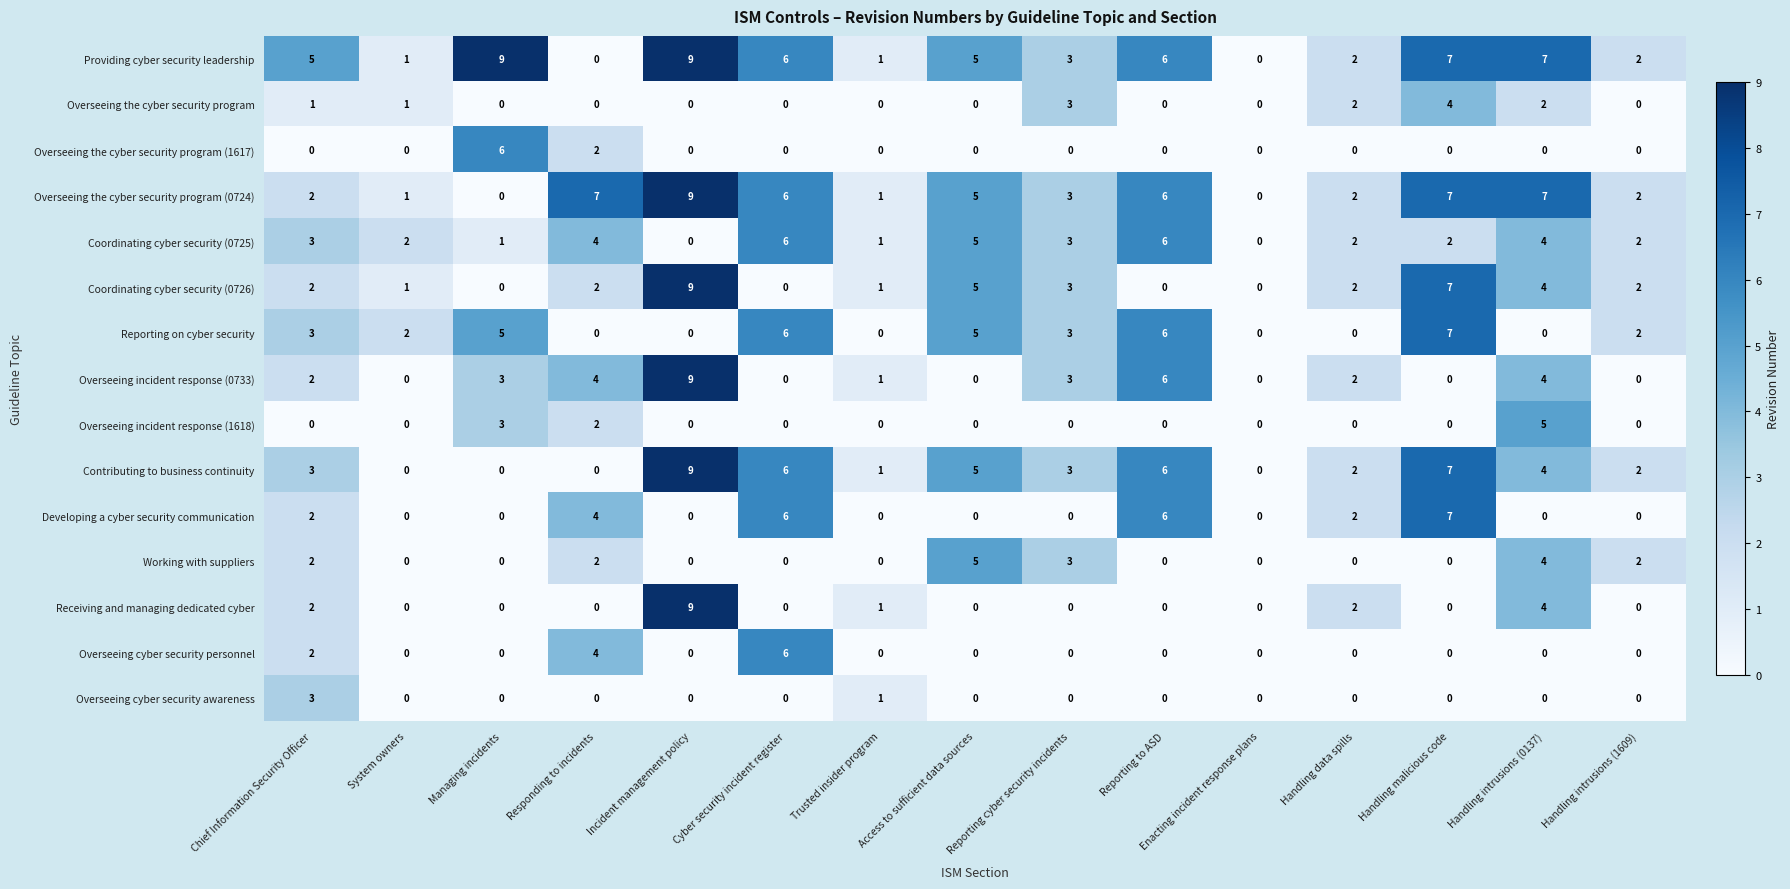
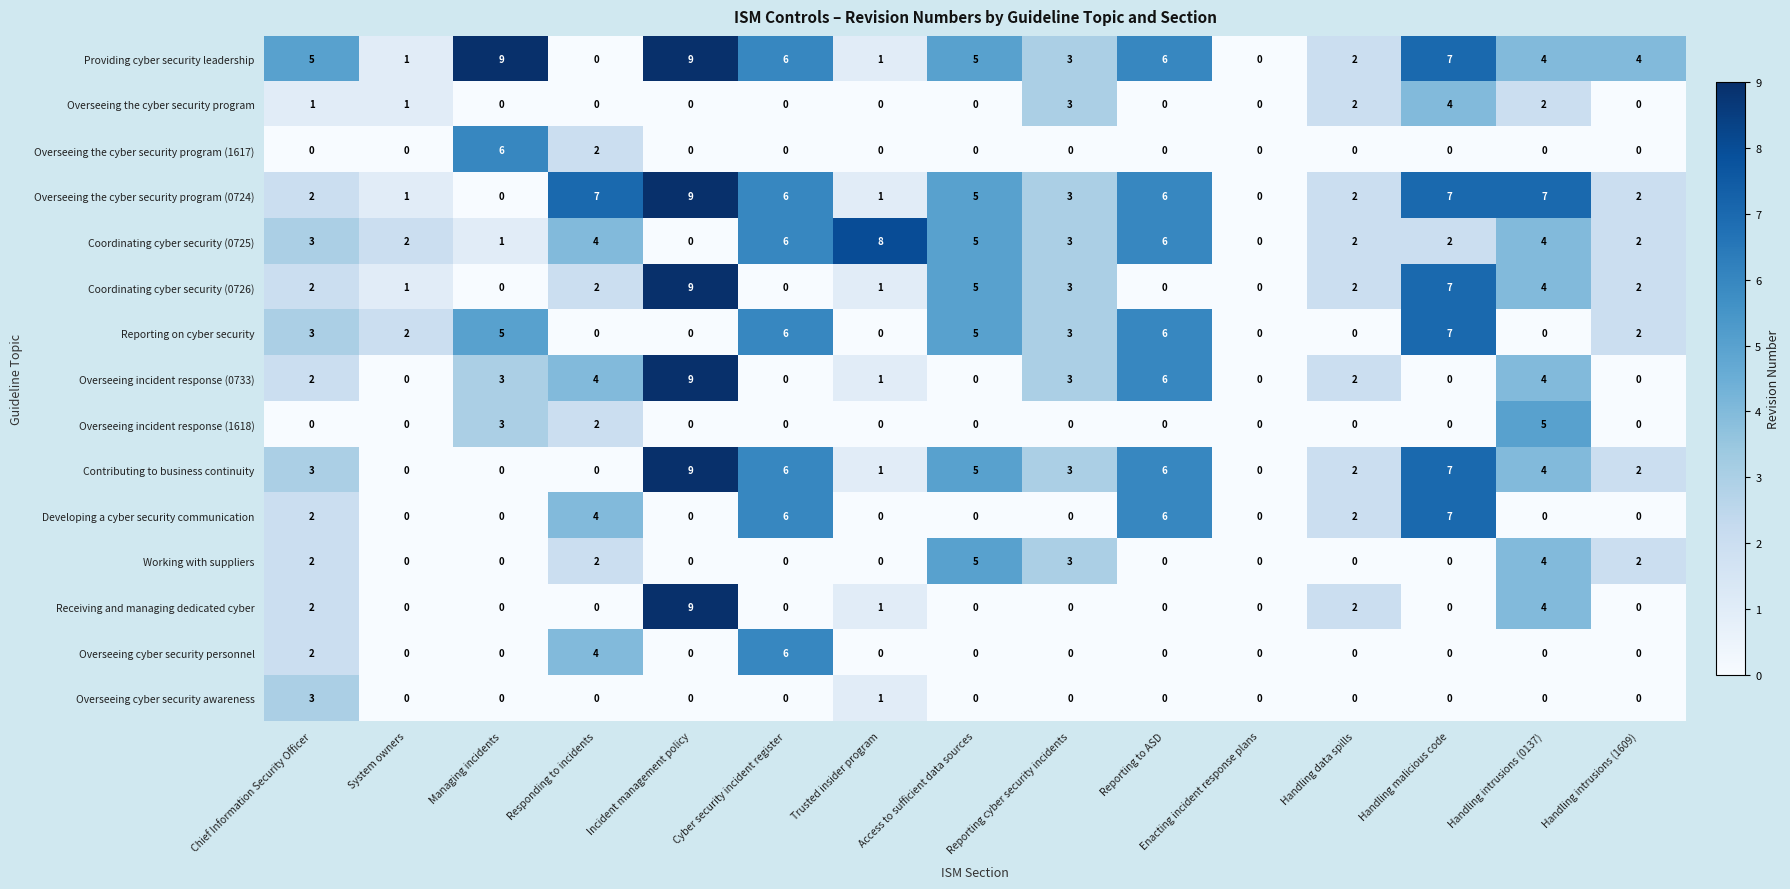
Providing cyber security leadership, Handling intrusions (0137): 7 -> 4
Providing cyber security leadership, Handling intrusions (1609): 2 -> 4
Coordinating cyber security (0725), Trusted insider program: 1 -> 8
